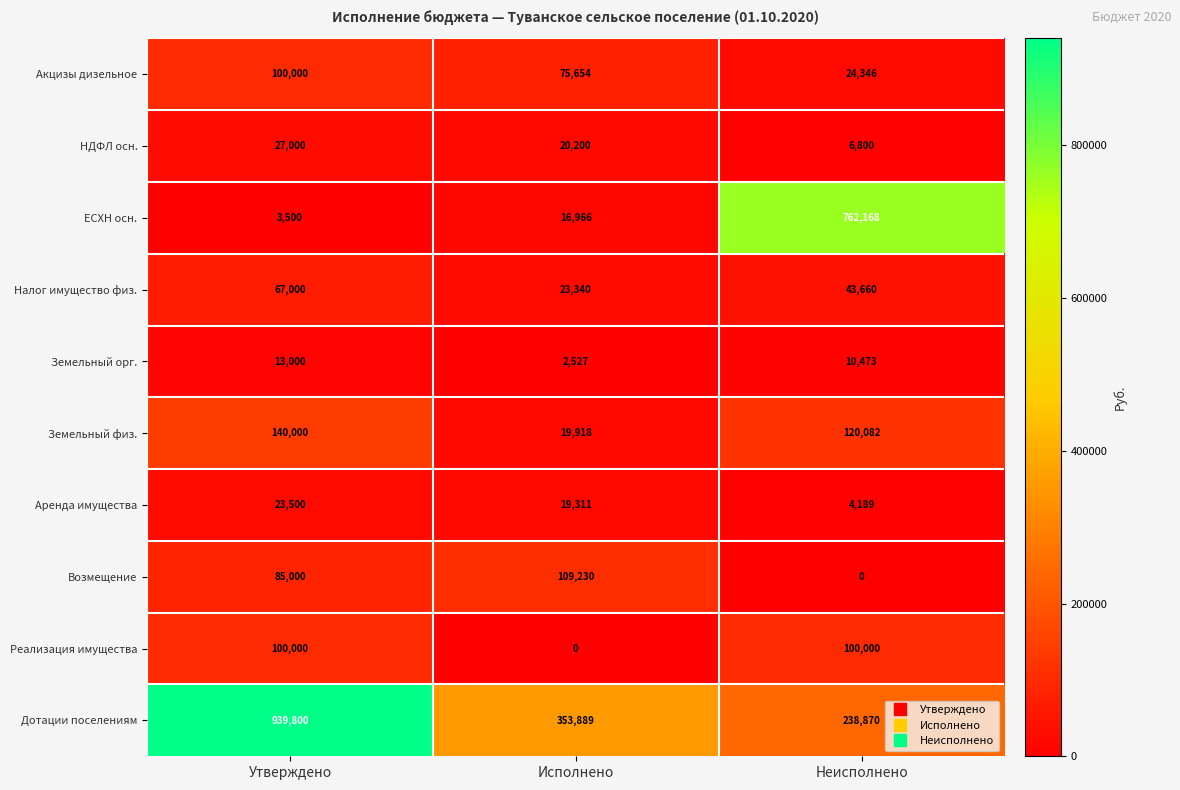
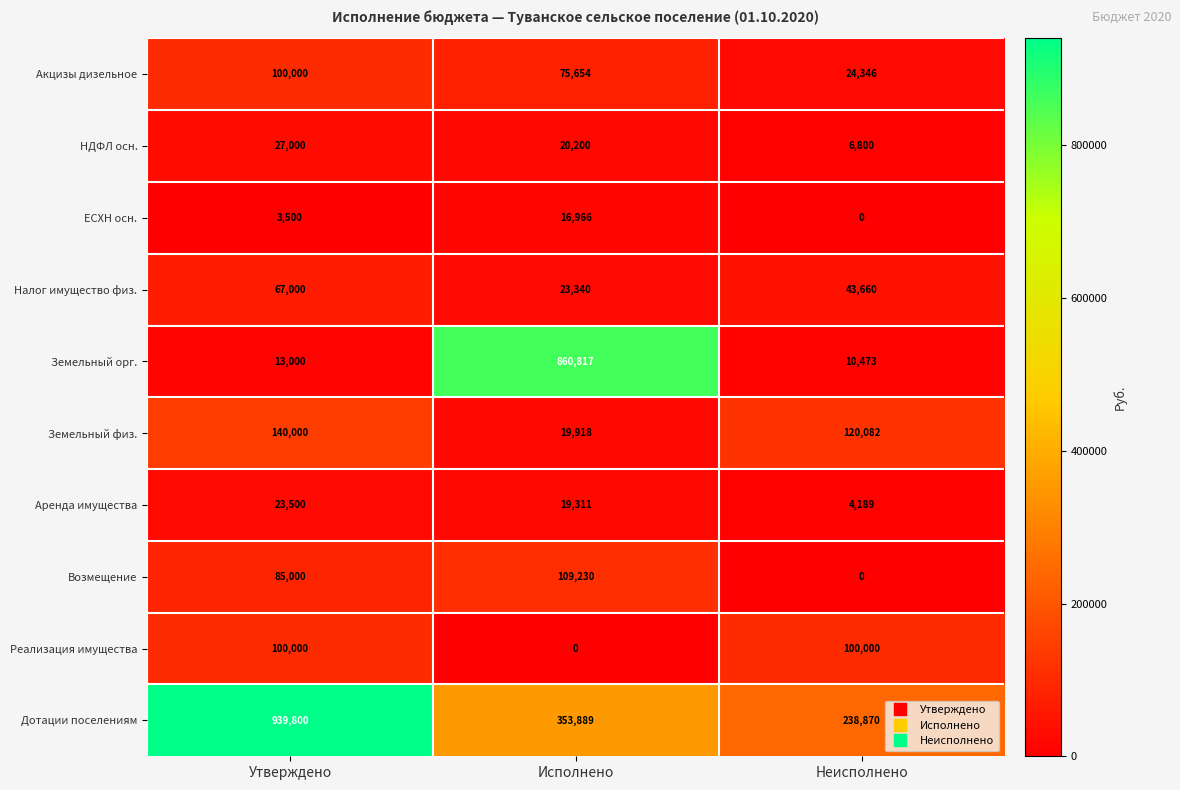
ЕСХН осн., Неисполнено: 762,168 -> 0
Земельный орг., Исполнено: 2,527 -> 860,817
